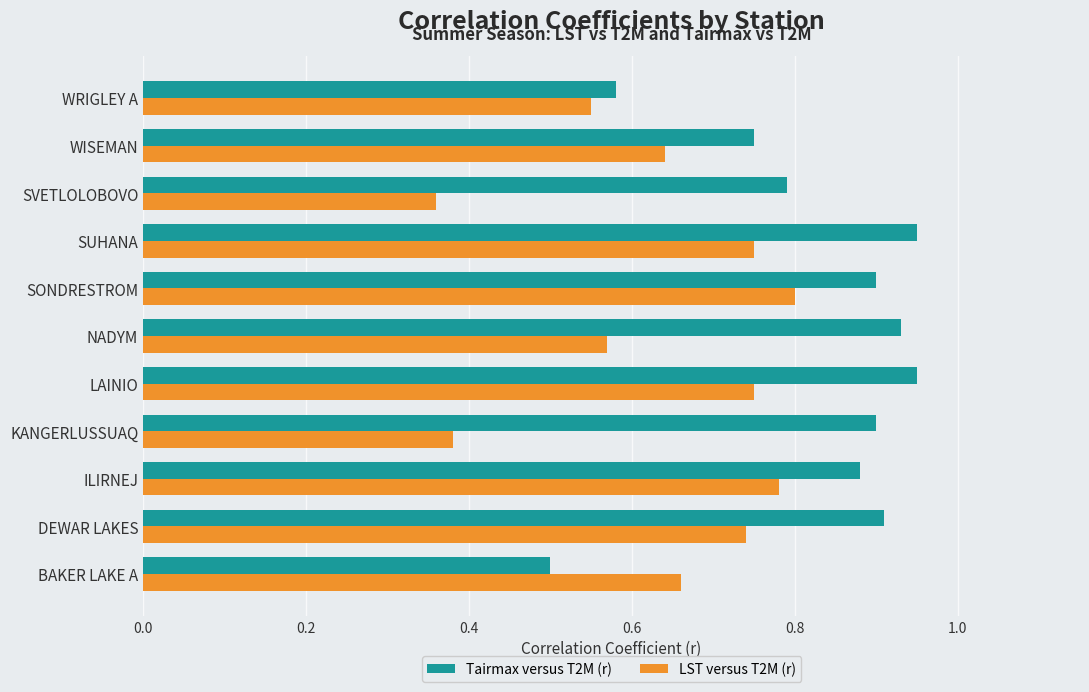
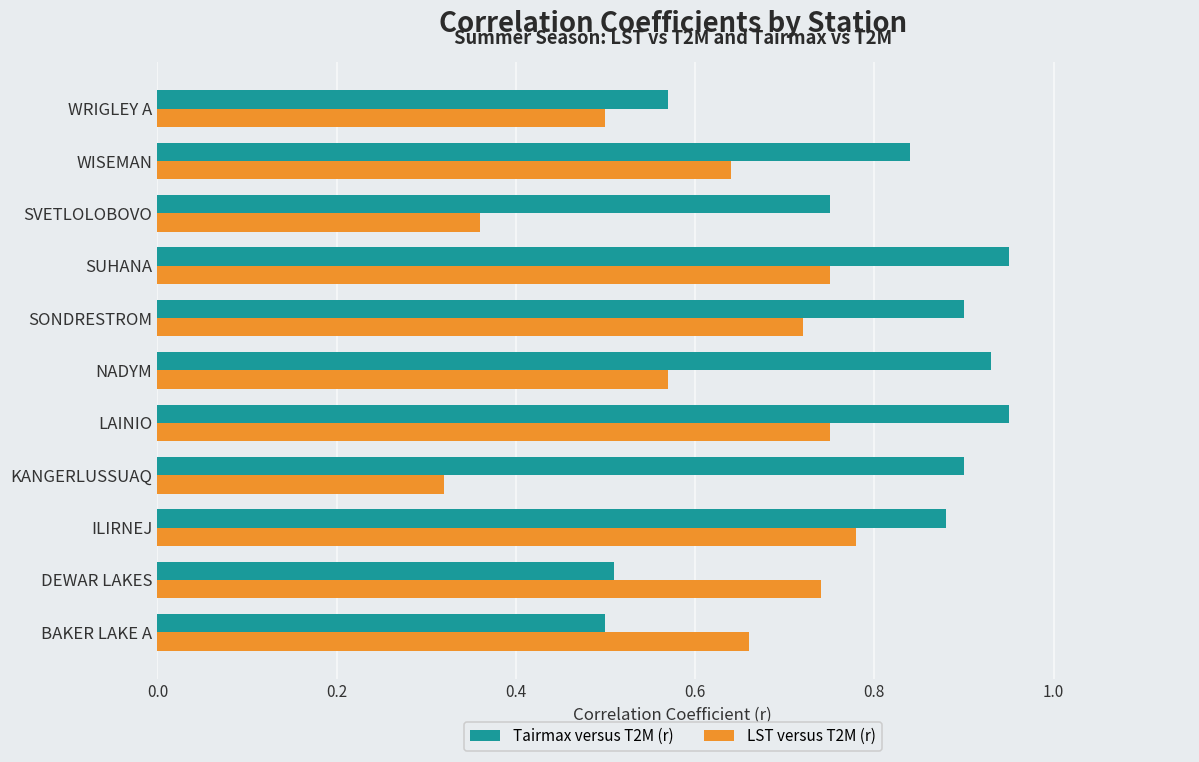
Tairmax versus T2M (r), WRIGLEY A: 0.58 -> 0.57
LST versus T2M (r), WRIGLEY A: 0.55 -> 0.50
Tairmax versus T2M (r), WISEMAN: 0.75 -> 0.84
Tairmax versus T2M (r), SVETLOLOBOVO: 0.79 -> 0.75
LST versus T2M (r), SONDRESTROM: 0.80 -> 0.72
LST versus T2M (r), KANGERLUSSUAQ: 0.38 -> 0.32
Tairmax versus T2M (r), DEWAR LAKES: 0.91 -> 0.51
